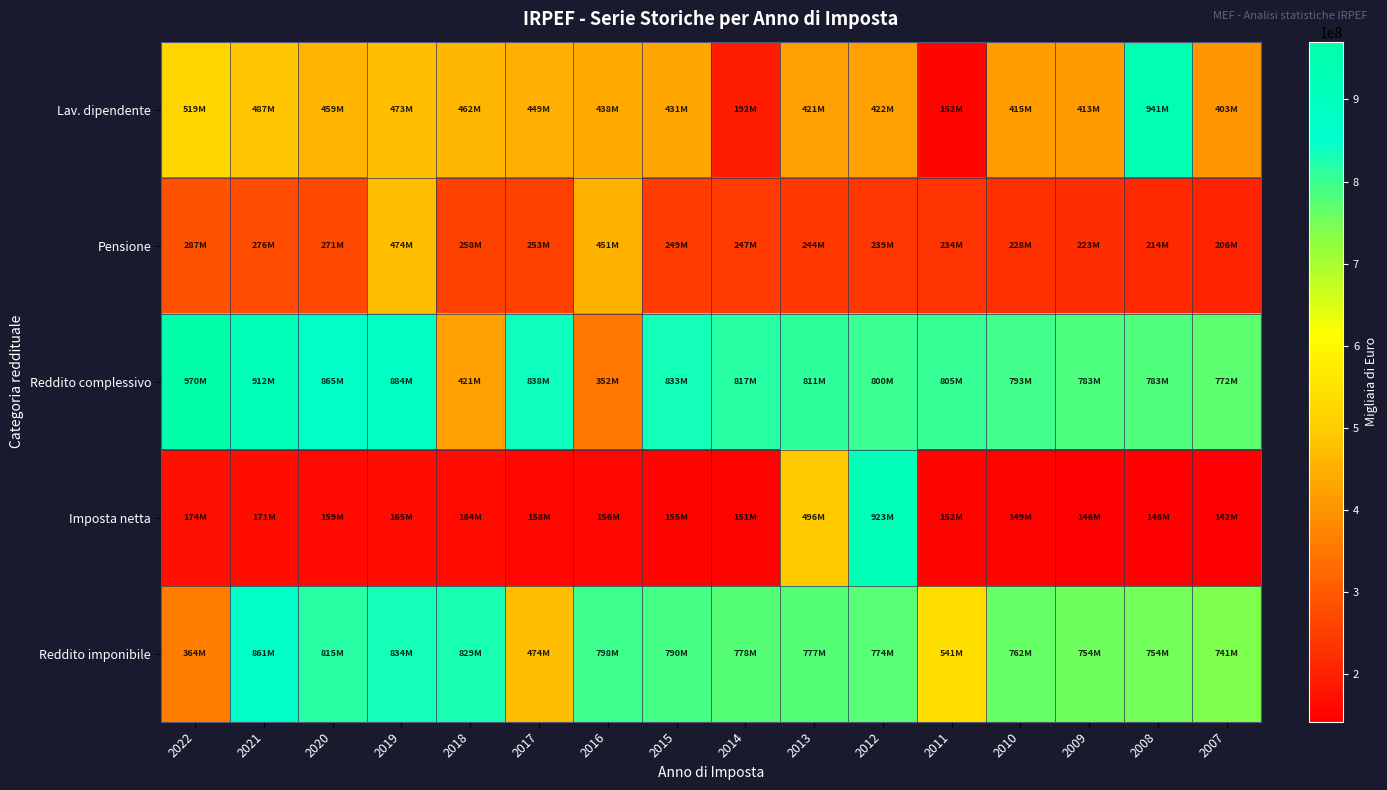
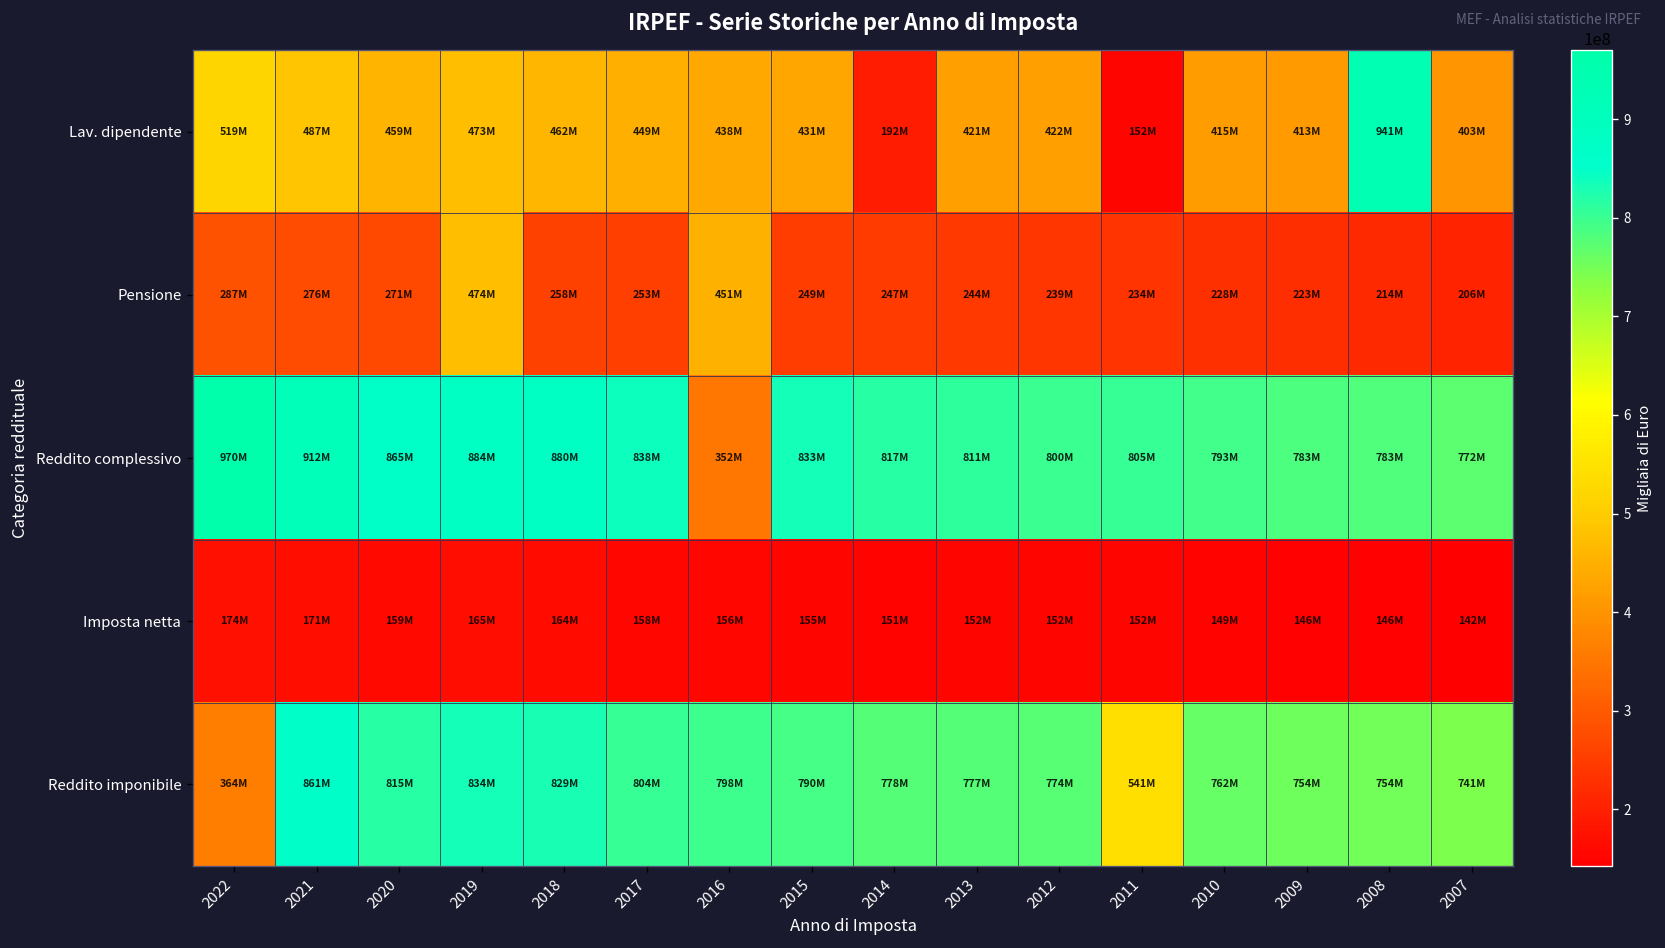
Reddito complessivo, 2018: 421M -> 880M
Imposta netta, 2013: 496M -> 152M
Imposta netta, 2012: 923M -> 152M
Reddito imponibile, 2017: 474M -> 804M
